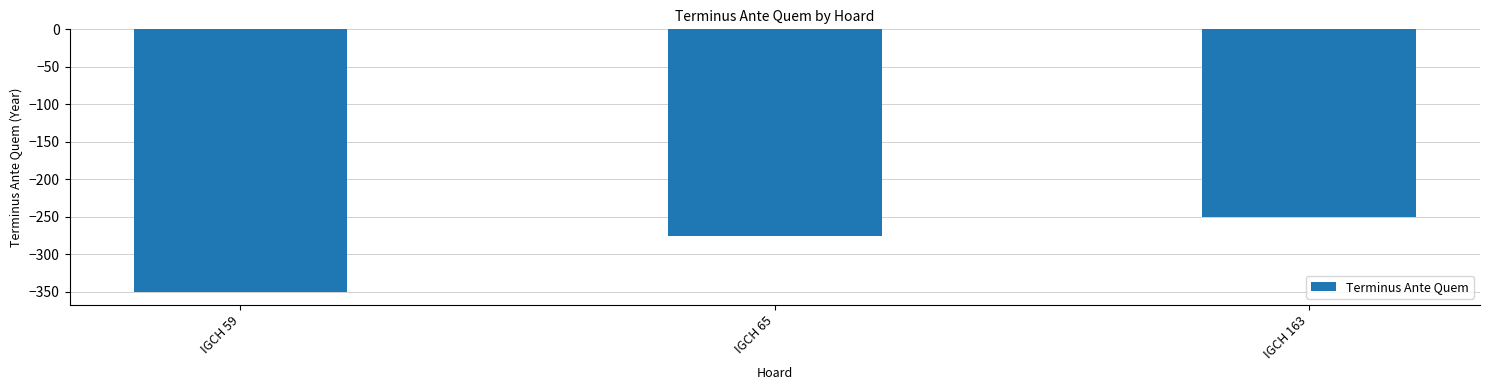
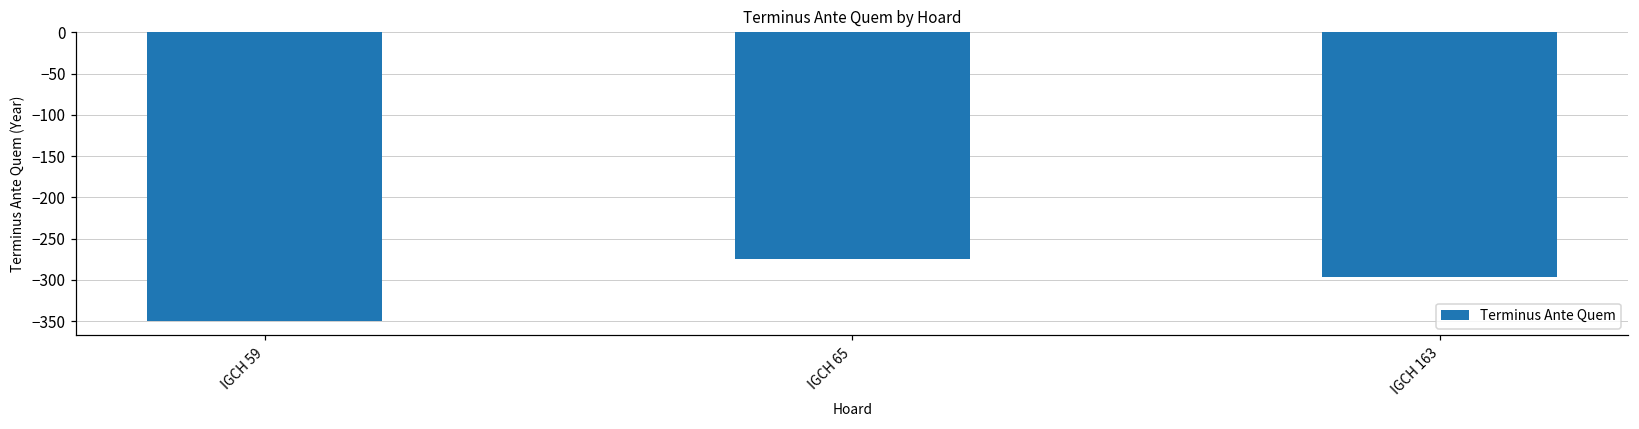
IGCH 163: -250 -> -300
